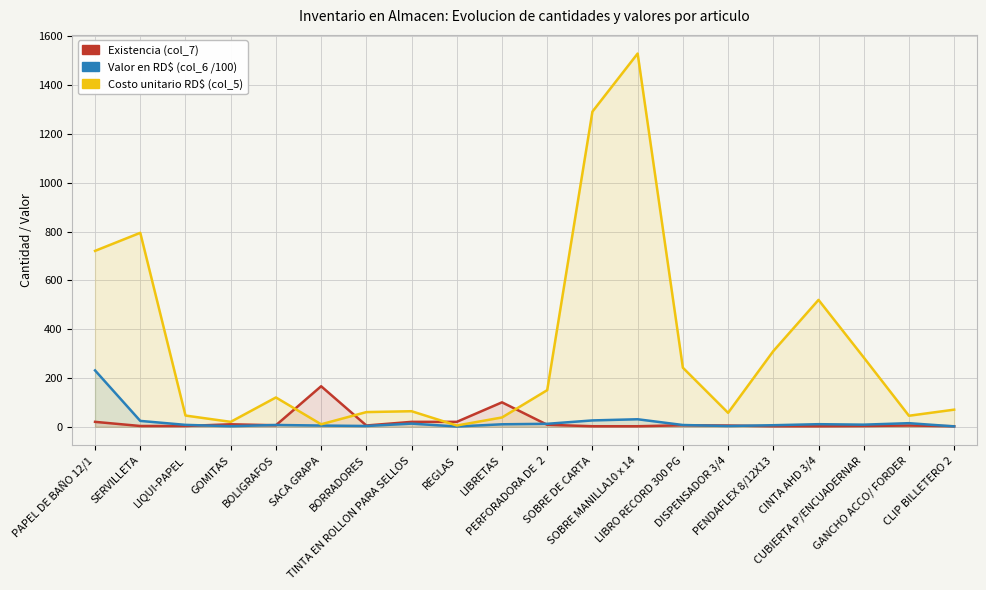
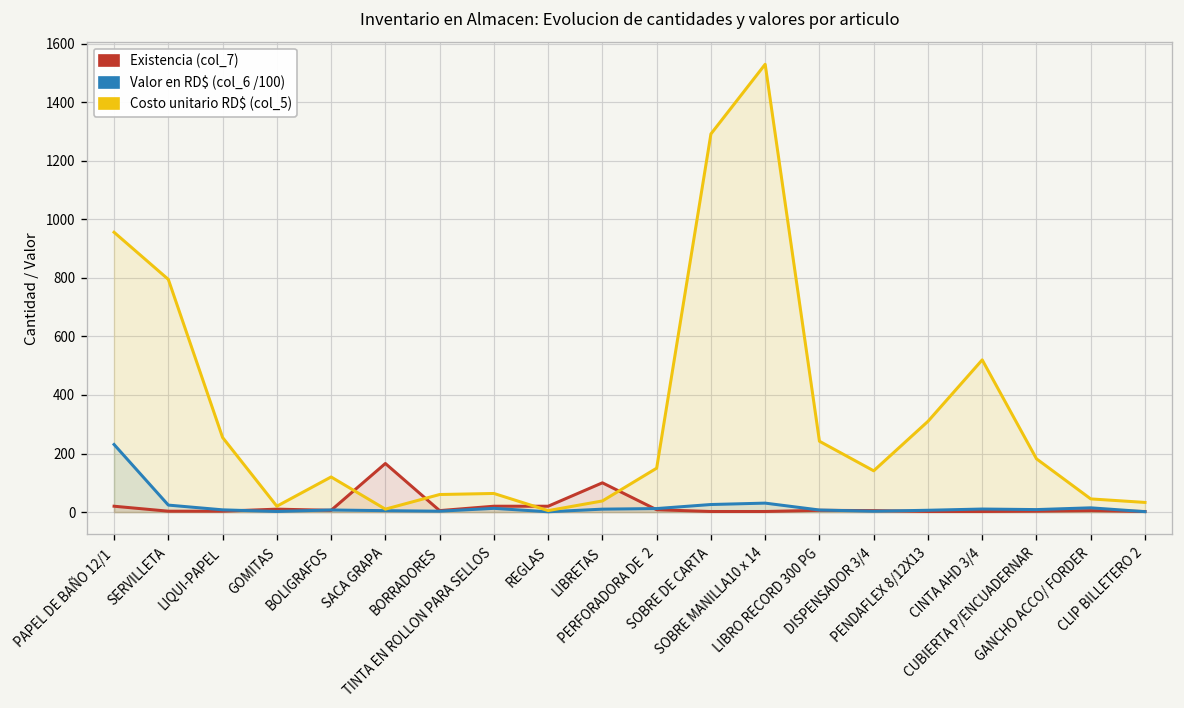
Costo unitario RD$ (col_5), PAPEL DE BAÑO 12/1: 720 -> 960
Costo unitario RD$ (col_5), LIQUI-PAPEL: 50 -> 250
Costo unitario RD$ (col_5), DISPENSADOR 3/4: 60 -> 140
Costo unitario RD$ (col_5), CUBIERTA P/ENCUADERNAR: 280 -> 180
Costo unitario RD$ (col_5), CLIP BILLETERO 2: 70 -> 30
